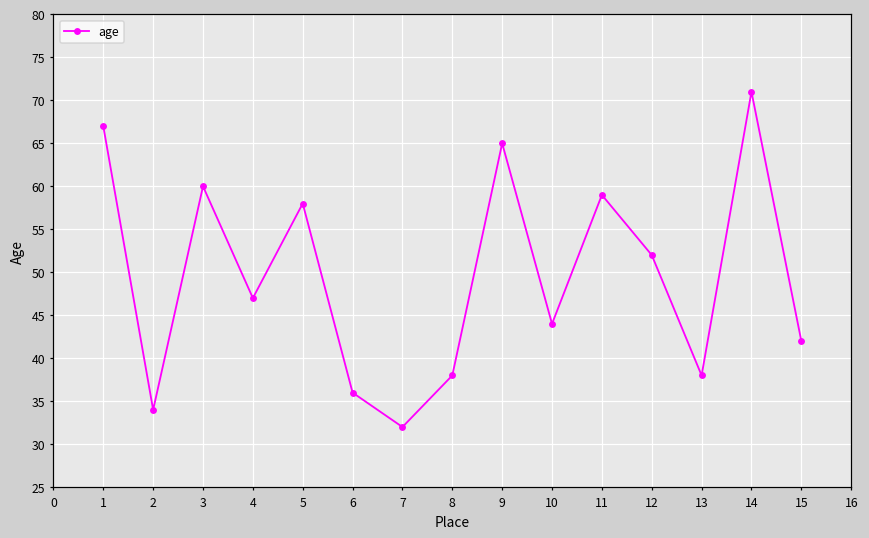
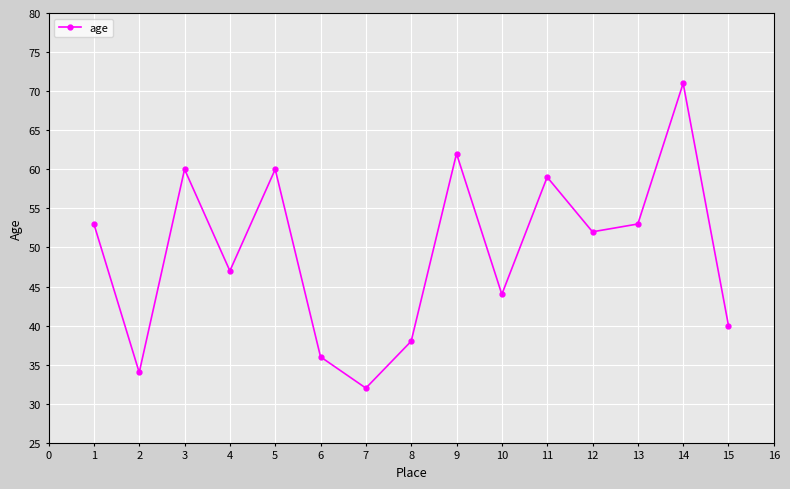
1: 67 -> 53
5: 58 -> 60
9: 65 -> 62
13: 38 -> 53
15: 42 -> 40
